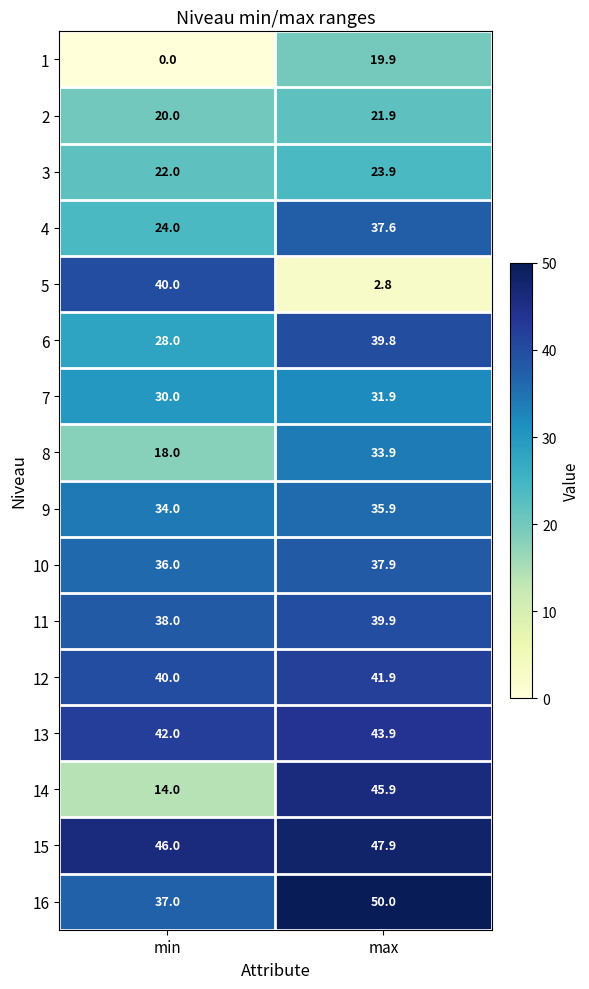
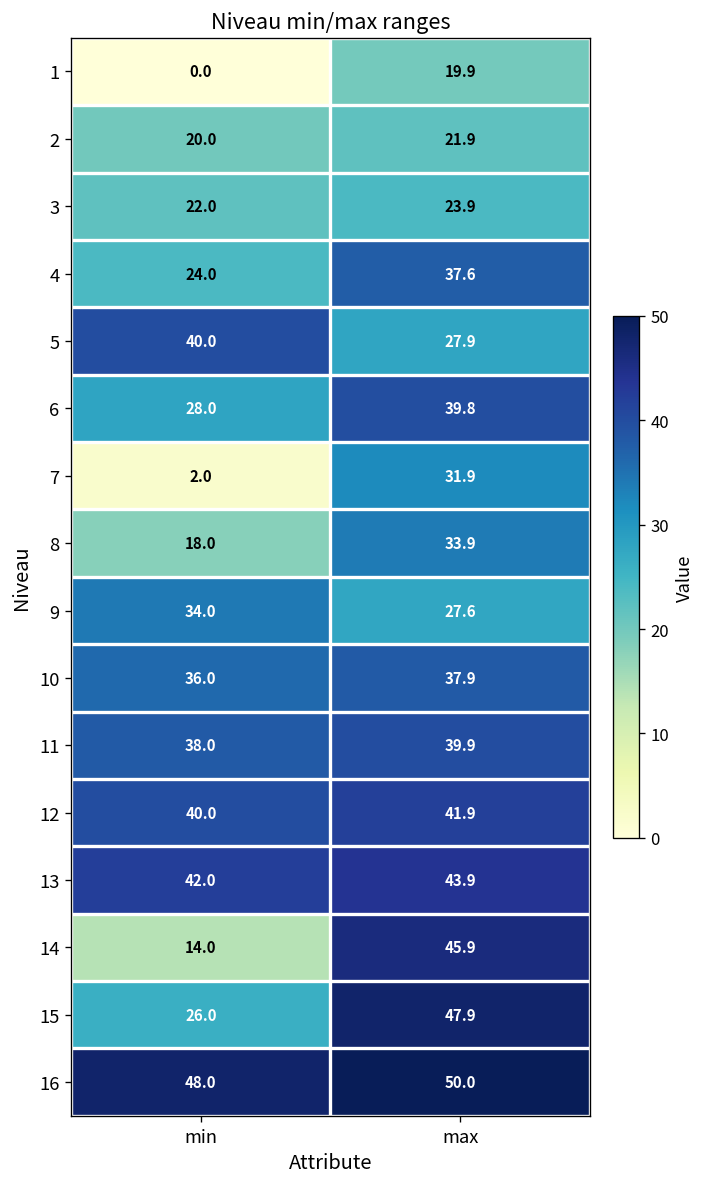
5, max: 2.8 -> 27.9
7, min: 30.0 -> 2.0
9, max: 35.9 -> 27.6
15, min: 46.0 -> 26.0
16, min: 37.0 -> 48.0
